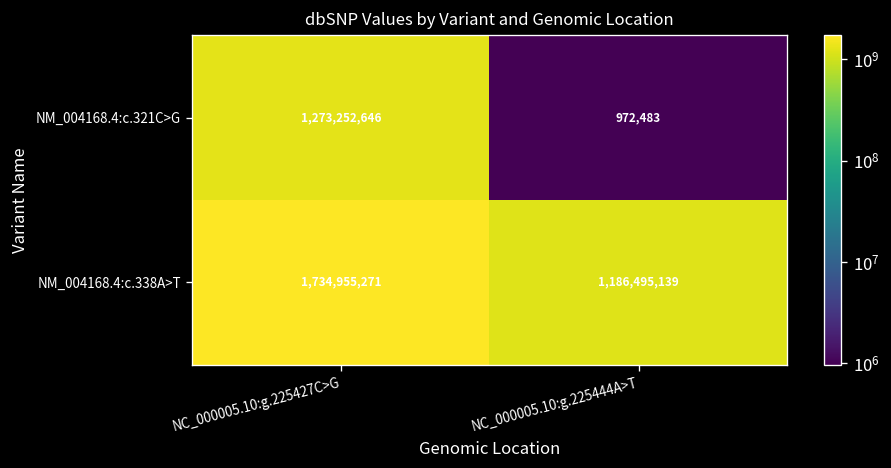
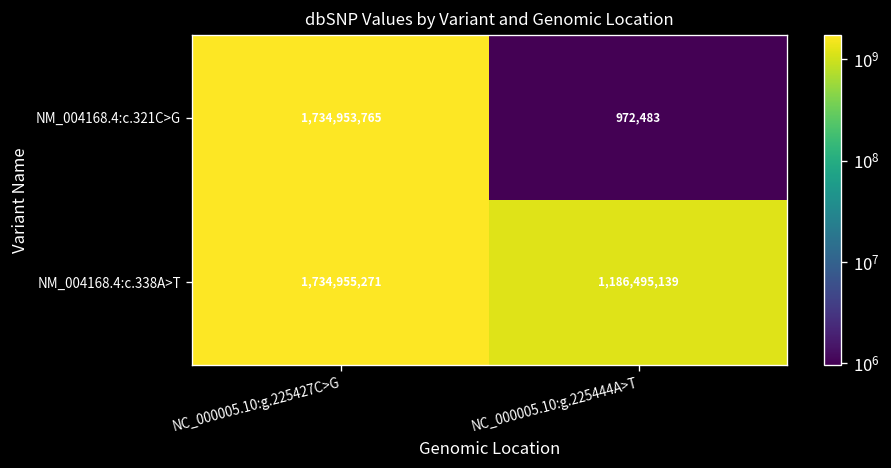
NM_004168.4:c.321C>G, NC_000005.10:g.225427C>G: 1,273,252,646 -> 1,734,953,765
